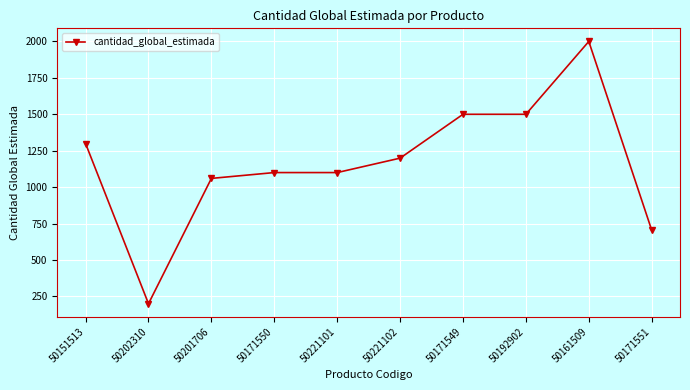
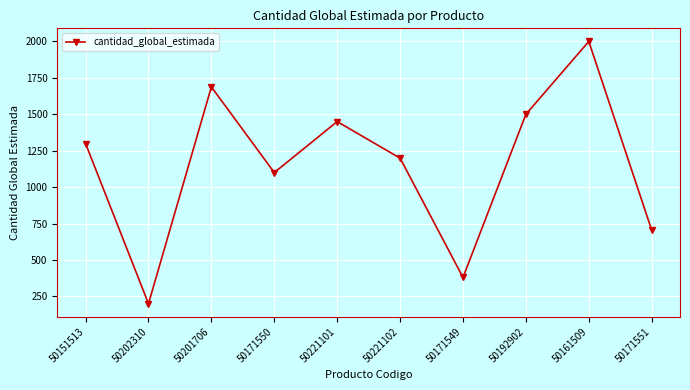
50201706: 1060 -> 1690
50221101: 1100 -> 1450
50171549: 1500 -> 380
